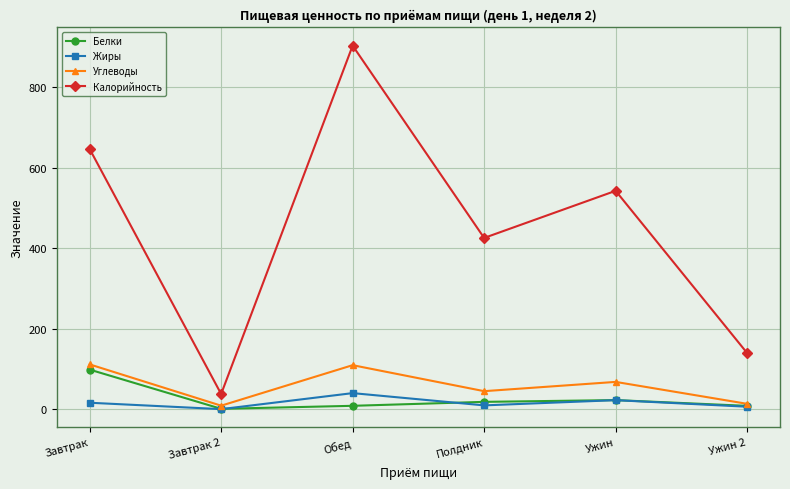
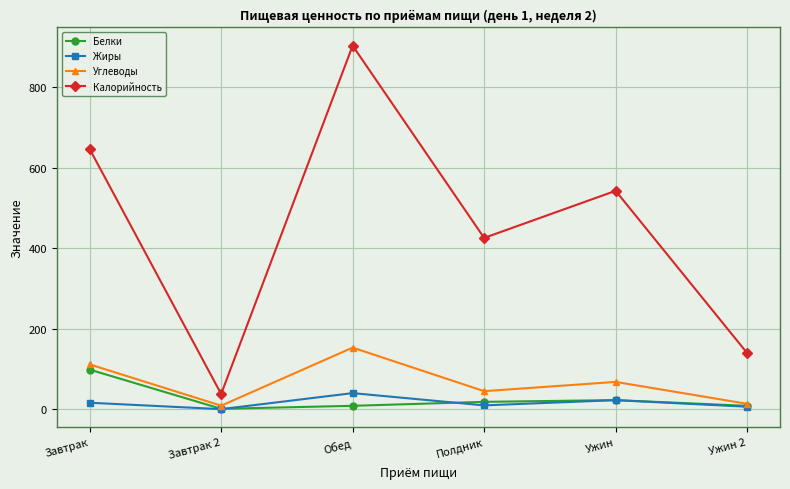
Углеводы, Обед: 110 -> 150
